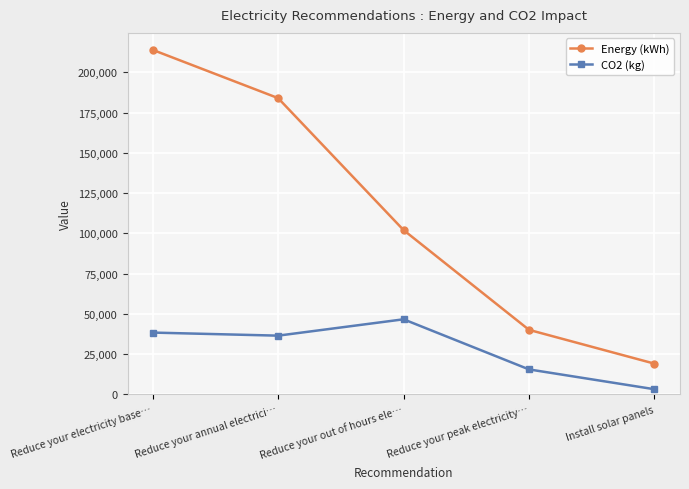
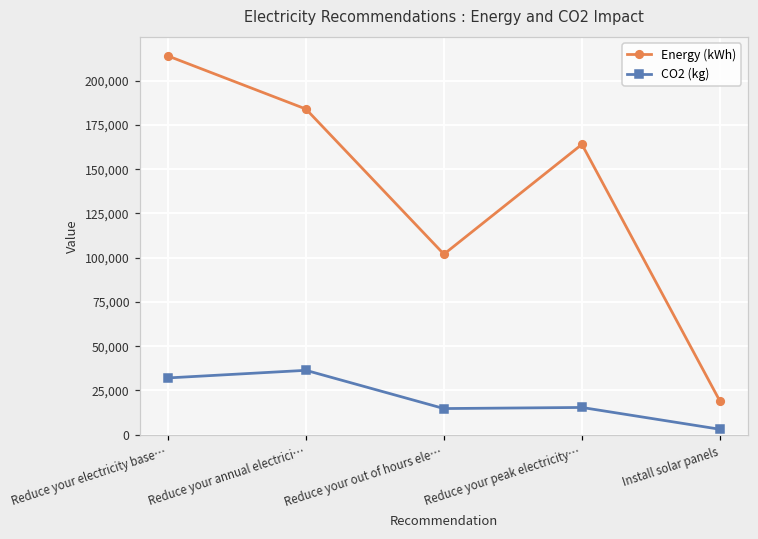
CO2 (kg), Reduce your electricity base…: 38,000 -> 32,000
CO2 (kg), Reduce your out of hours ele…: 47,000 -> 15,000
Energy (kWh), Reduce your peak electricity…: 40,000 -> 164,000
